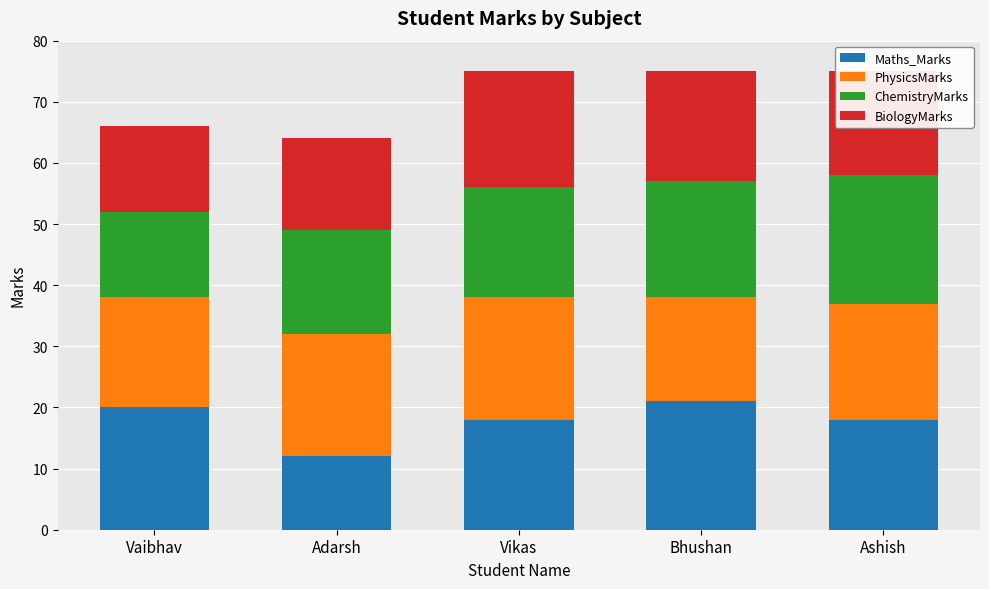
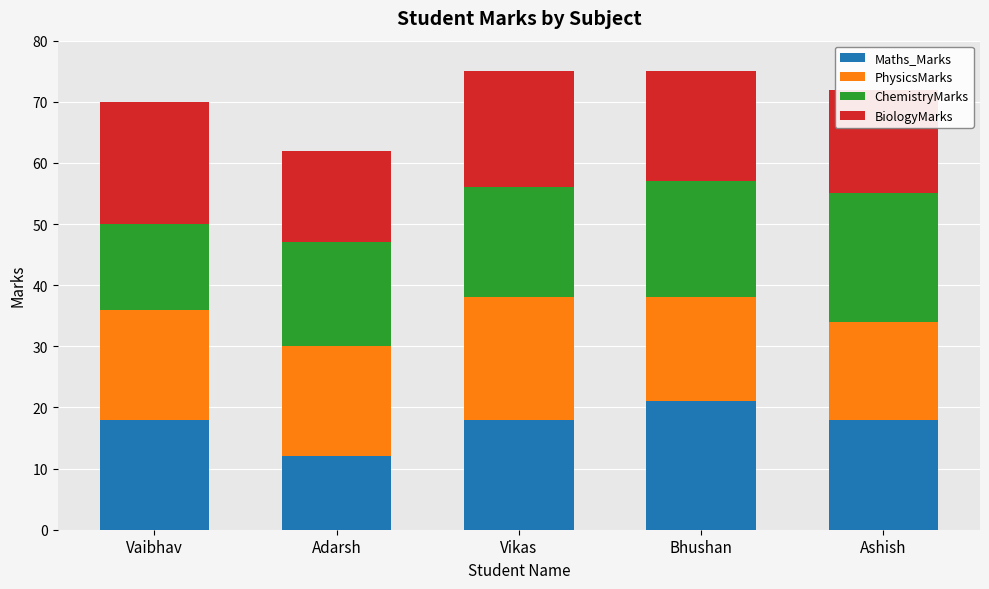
Maths_Marks, Vaibhav: 20 -> 18
BiologyMarks, Vaibhav: 14 -> 20
PhysicsMarks, Adarsh: 20 -> 18
PhysicsMarks, Ashish: 19 -> 16
